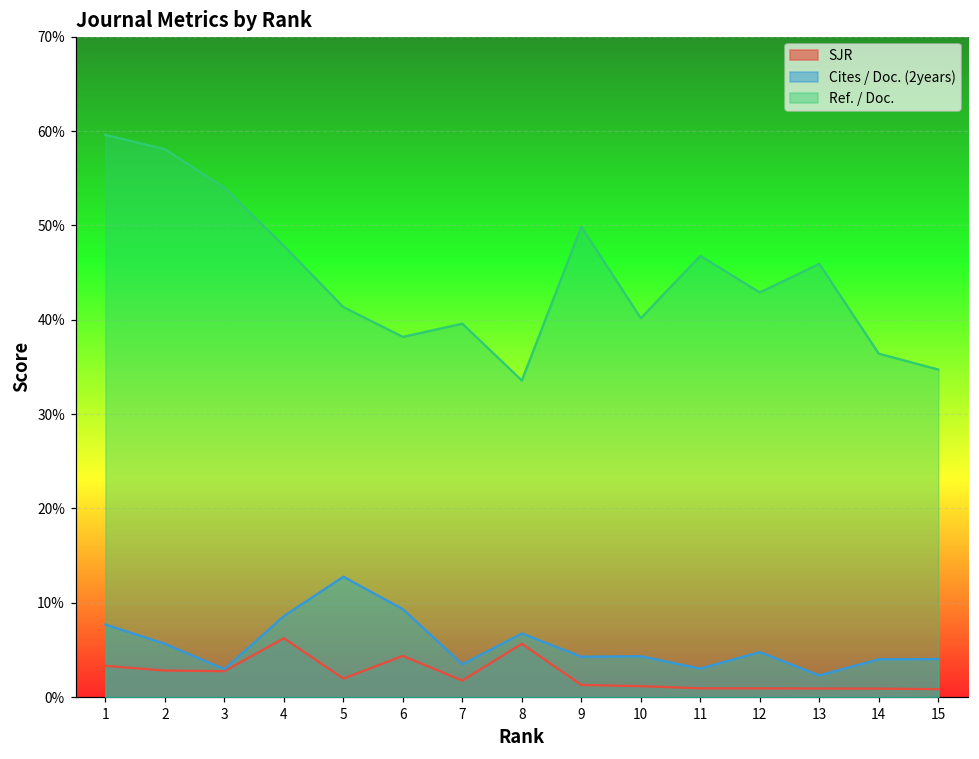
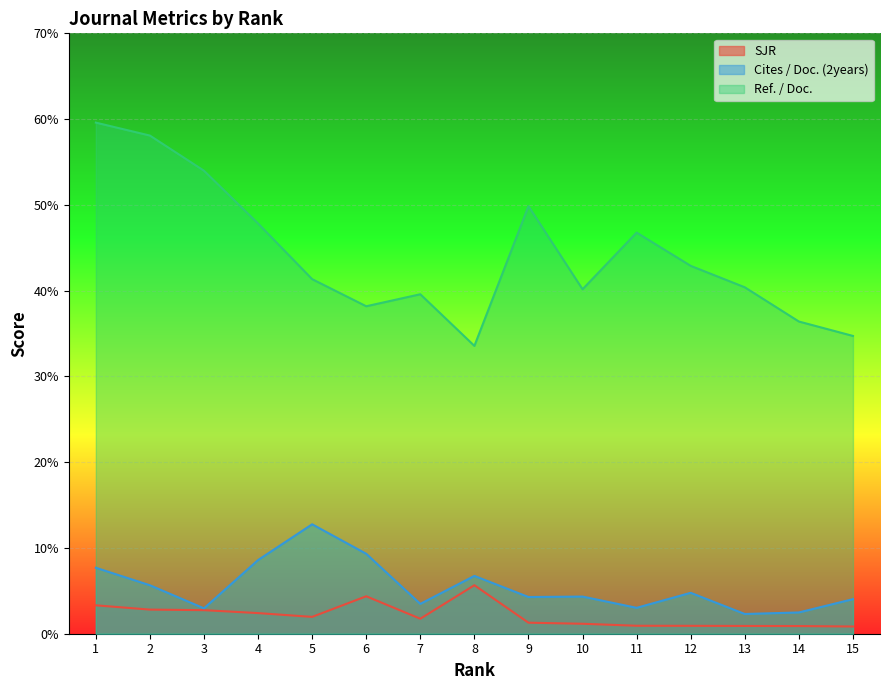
SJR, 4: 6% -> 2%
Ref. / Doc., 13: 46% -> 40%
Cites / Doc. (2years), 14: 4% -> 2%
